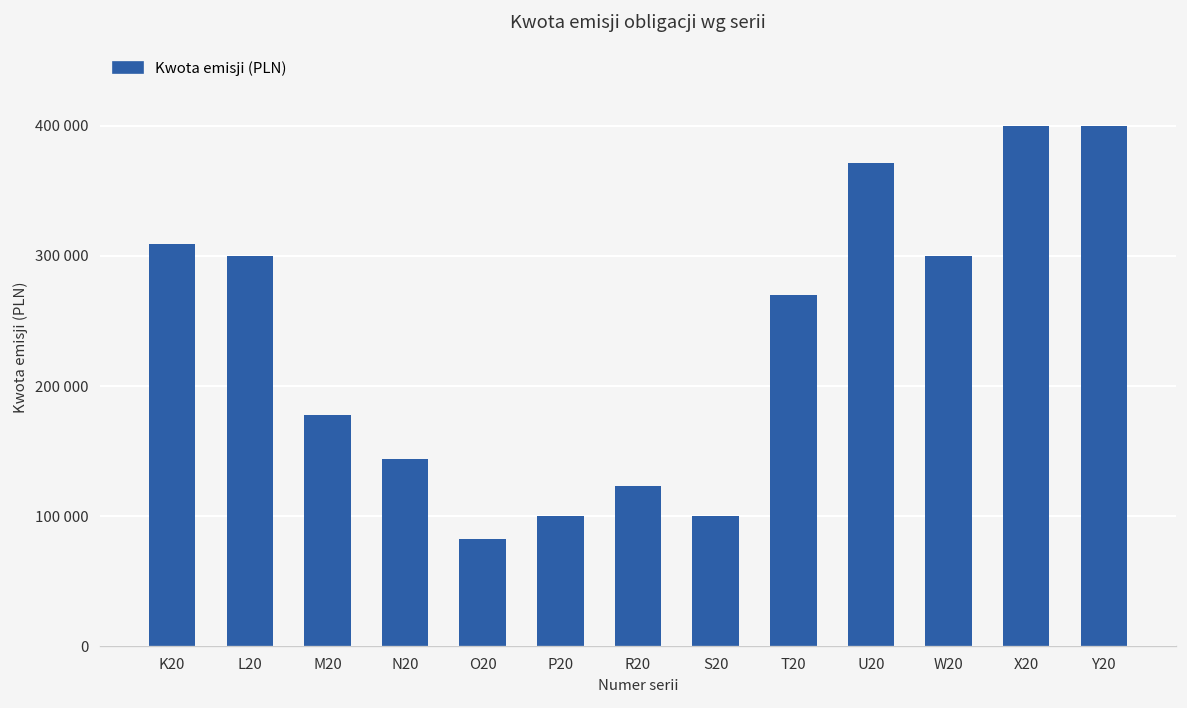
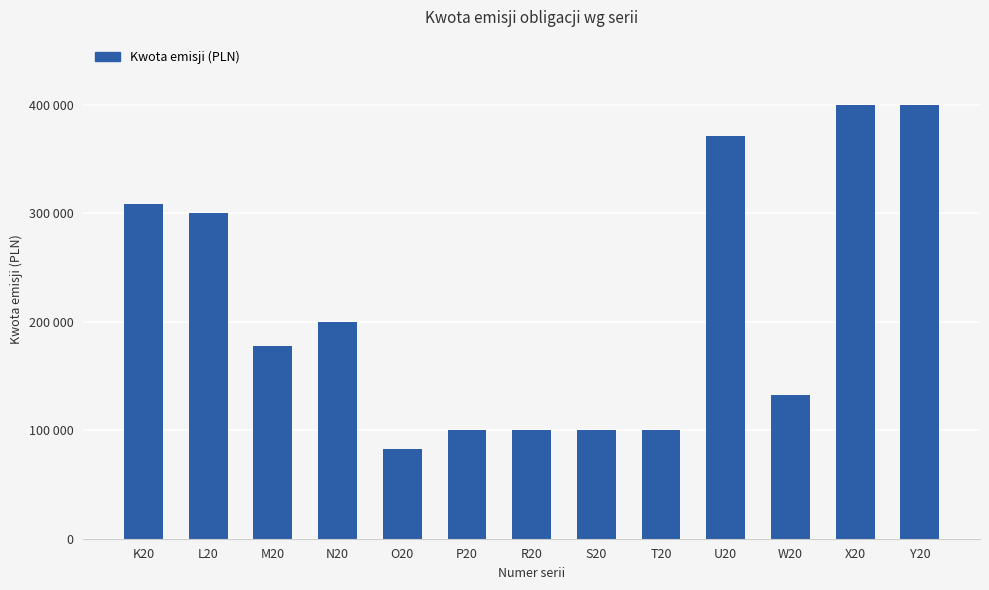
N20: 144000 -> 200000
R20: 123000 -> 100000
T20: 270000 -> 100000
W20: 300000 -> 133000
